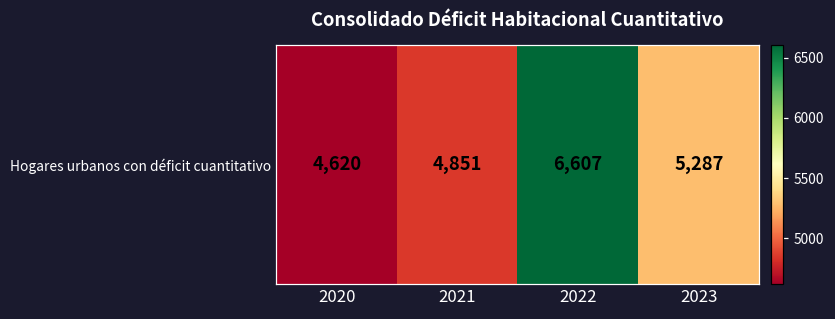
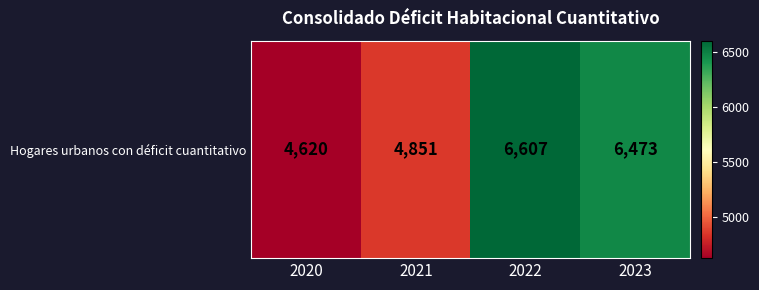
Hogares urbanos con déficit cuantitativo, 2023: 5,287 -> 6,473
